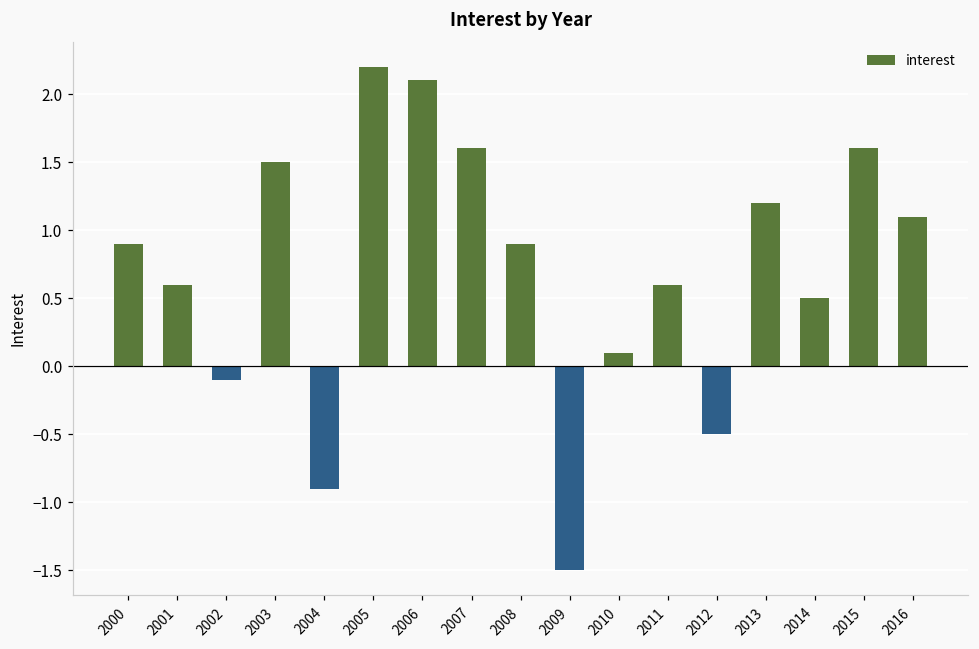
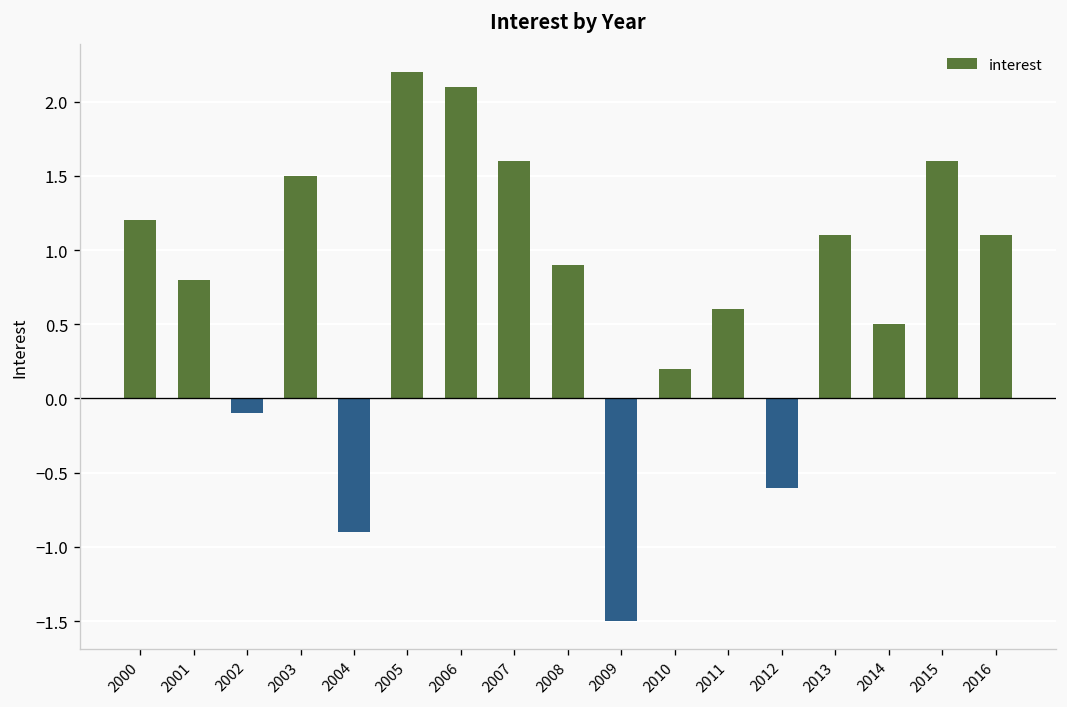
2000: 0.9 -> 1.2
2001: 0.6 -> 0.8
2010: 0.1 -> 0.2
2012: -0.5 -> -0.6
2013: 1.2 -> 1.1
